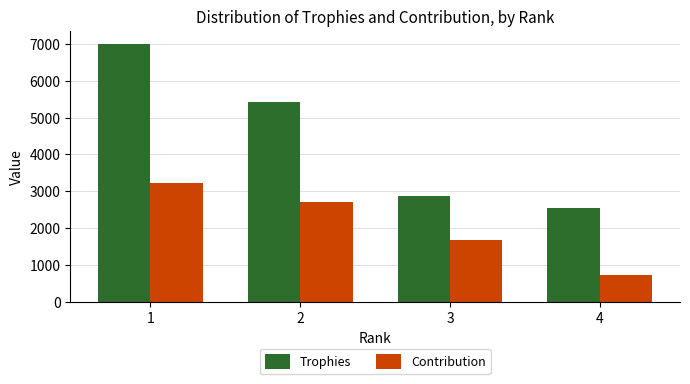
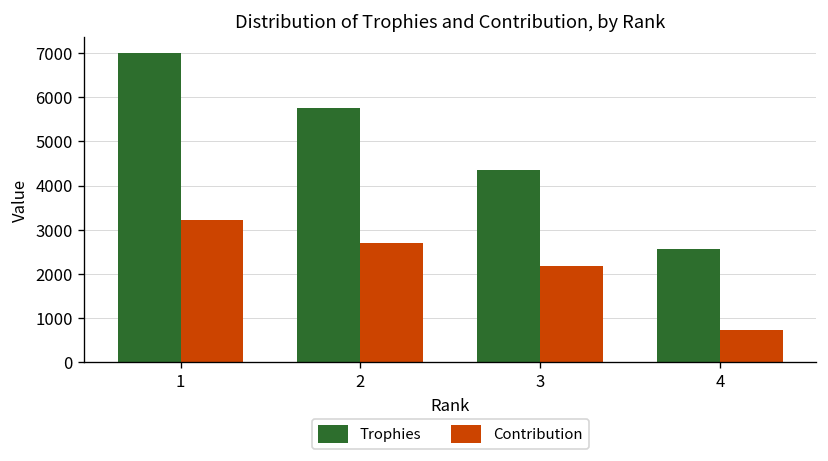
Trophies, 2: 5400 -> 5700
Trophies, 3: 2900 -> 4300
Contribution, 3: 1700 -> 2200
